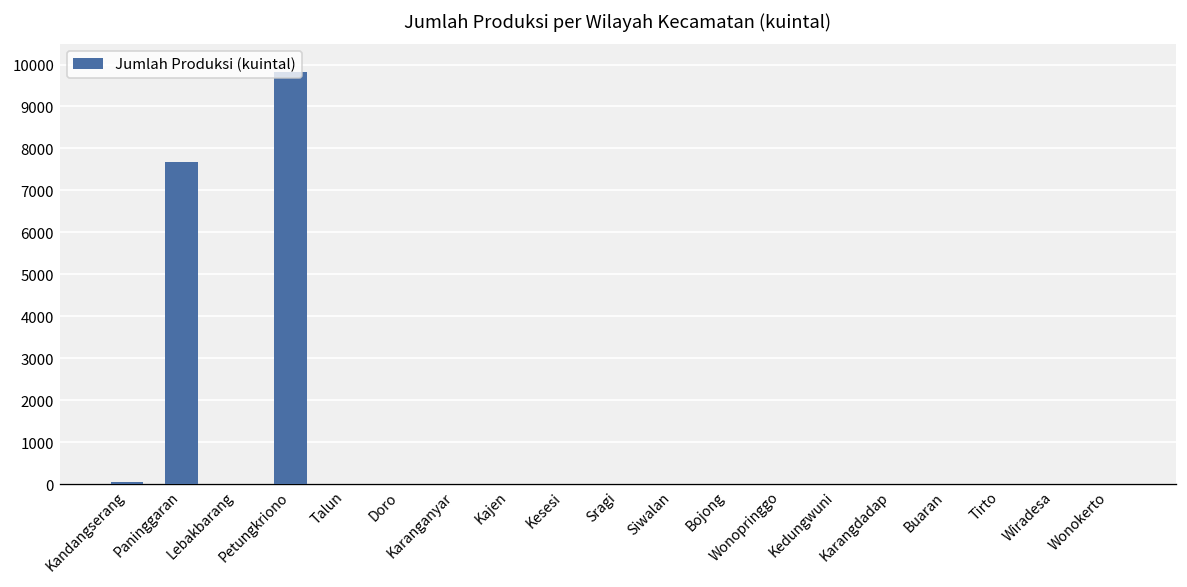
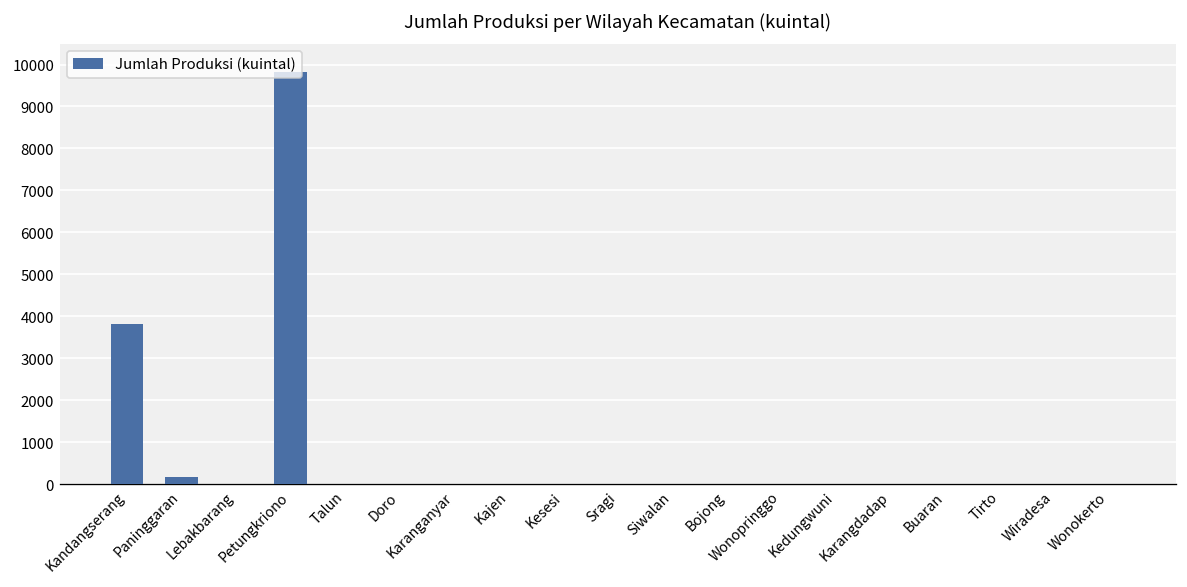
Kandangserang: 100 -> 3800
Paninggaran: 7700 -> 200
